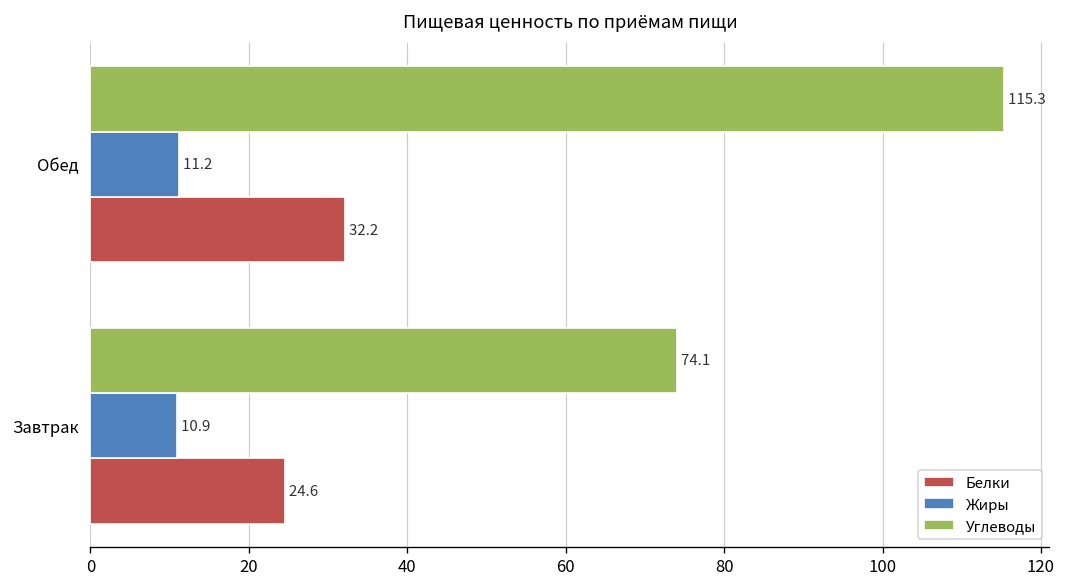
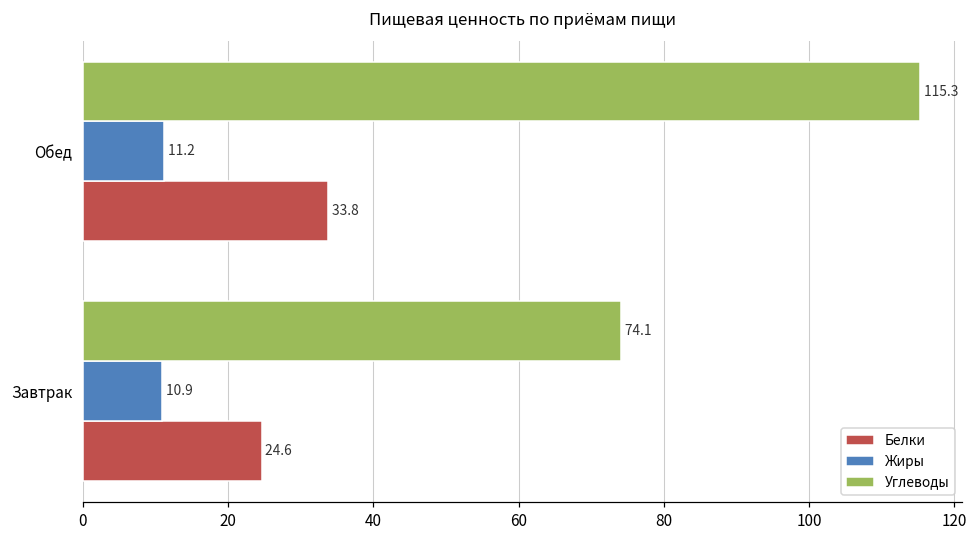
Белки, Обед: 32.2 -> 33.8
